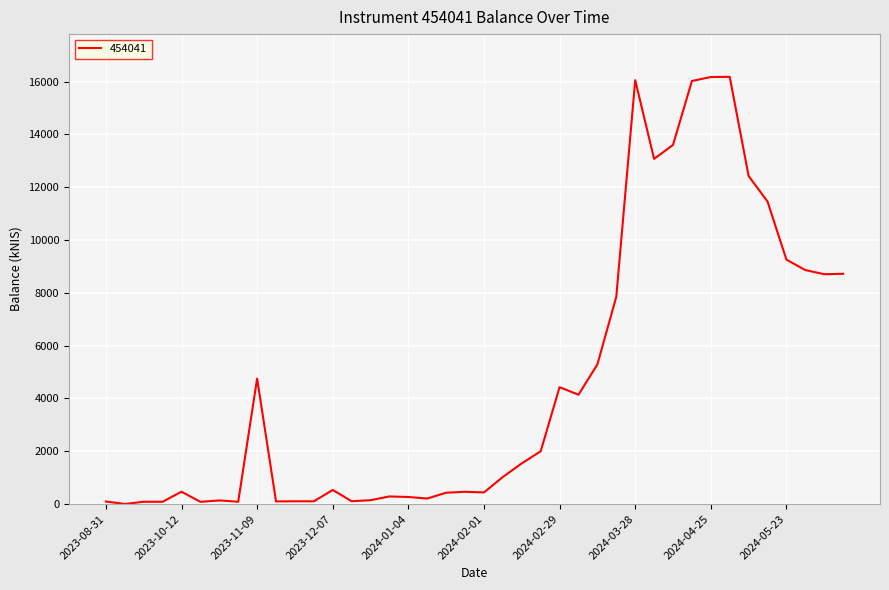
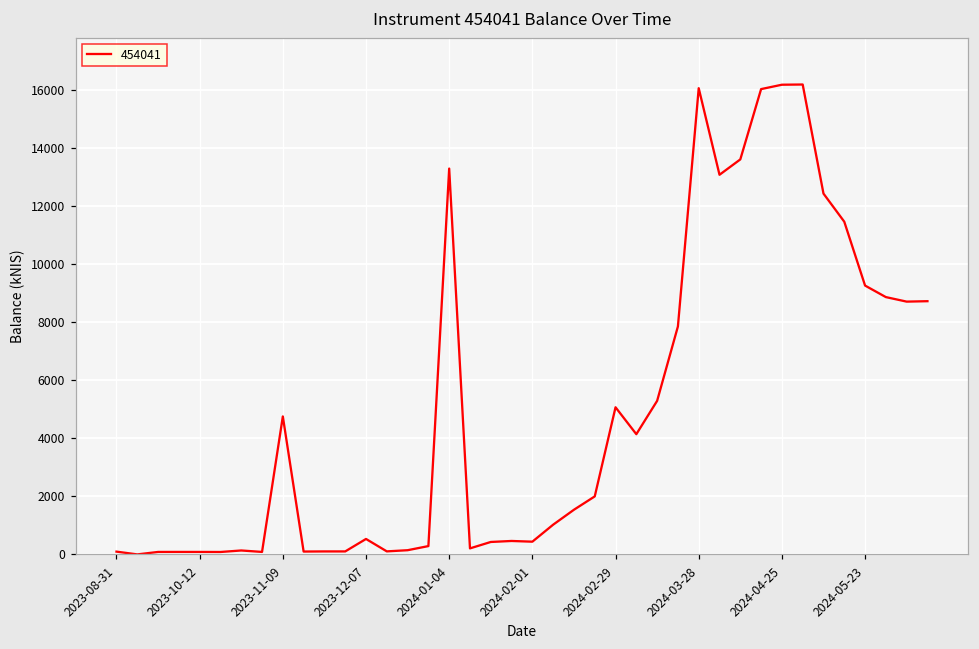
2023-10-12: 500 -> 100
2024-01-04: 300 -> 13300
2024-02-29: 4400 -> 5100
